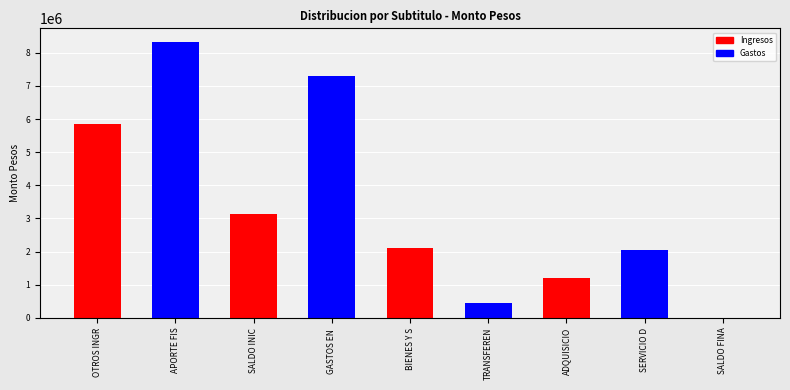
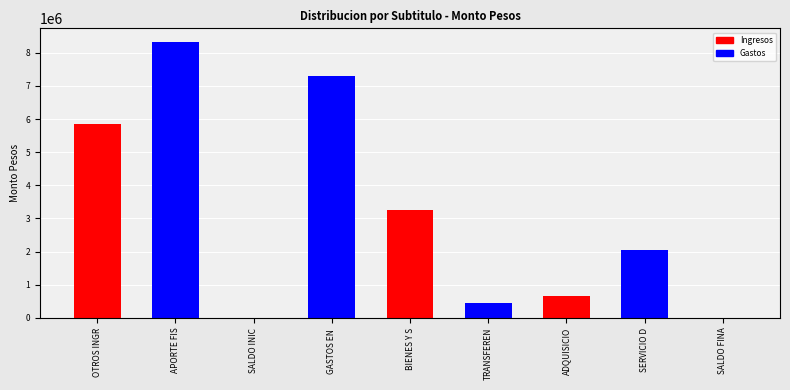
SALDO INIC: 3100000 -> 0
BIENES Y S: 2100000 -> 3300000
ADQUISICIO: 1200000 -> 700000
